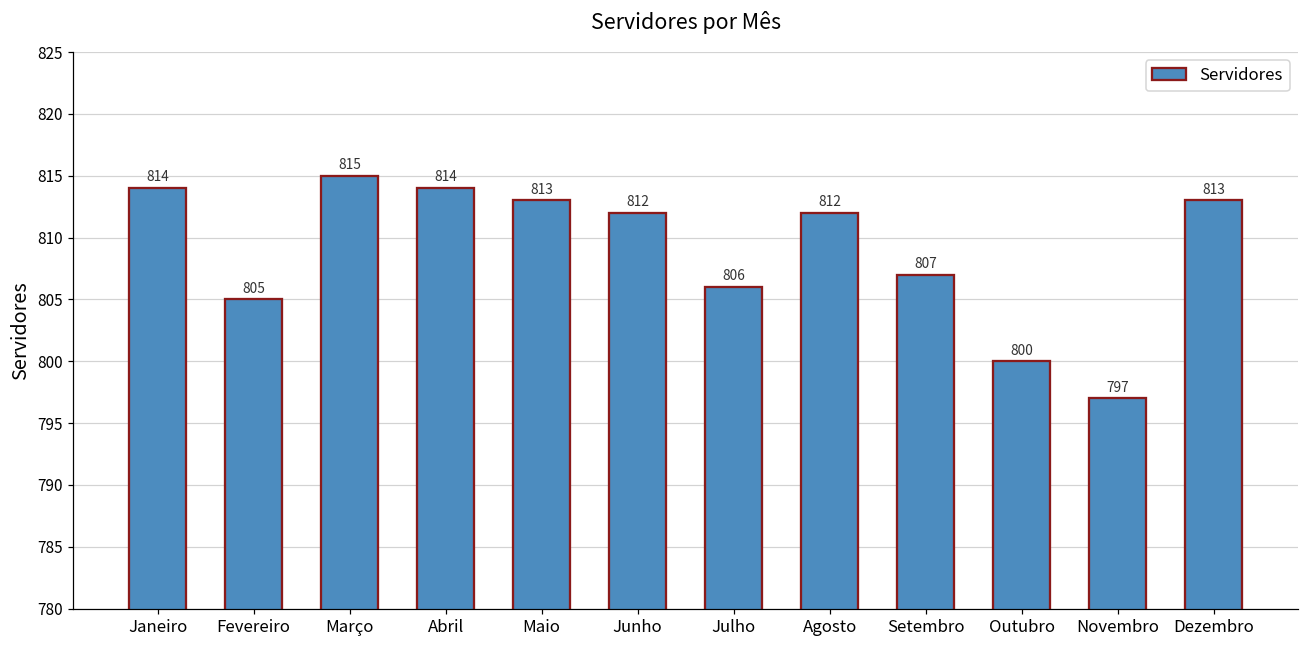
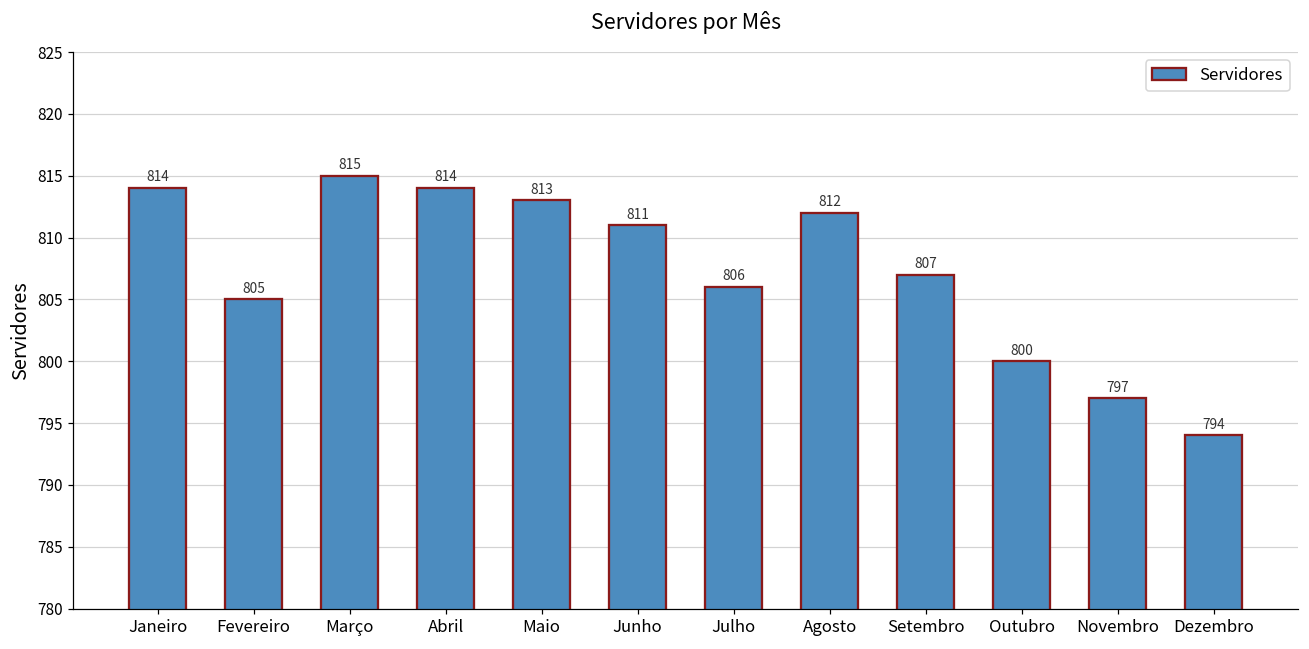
Junho: 812 -> 811
Dezembro: 813 -> 794
